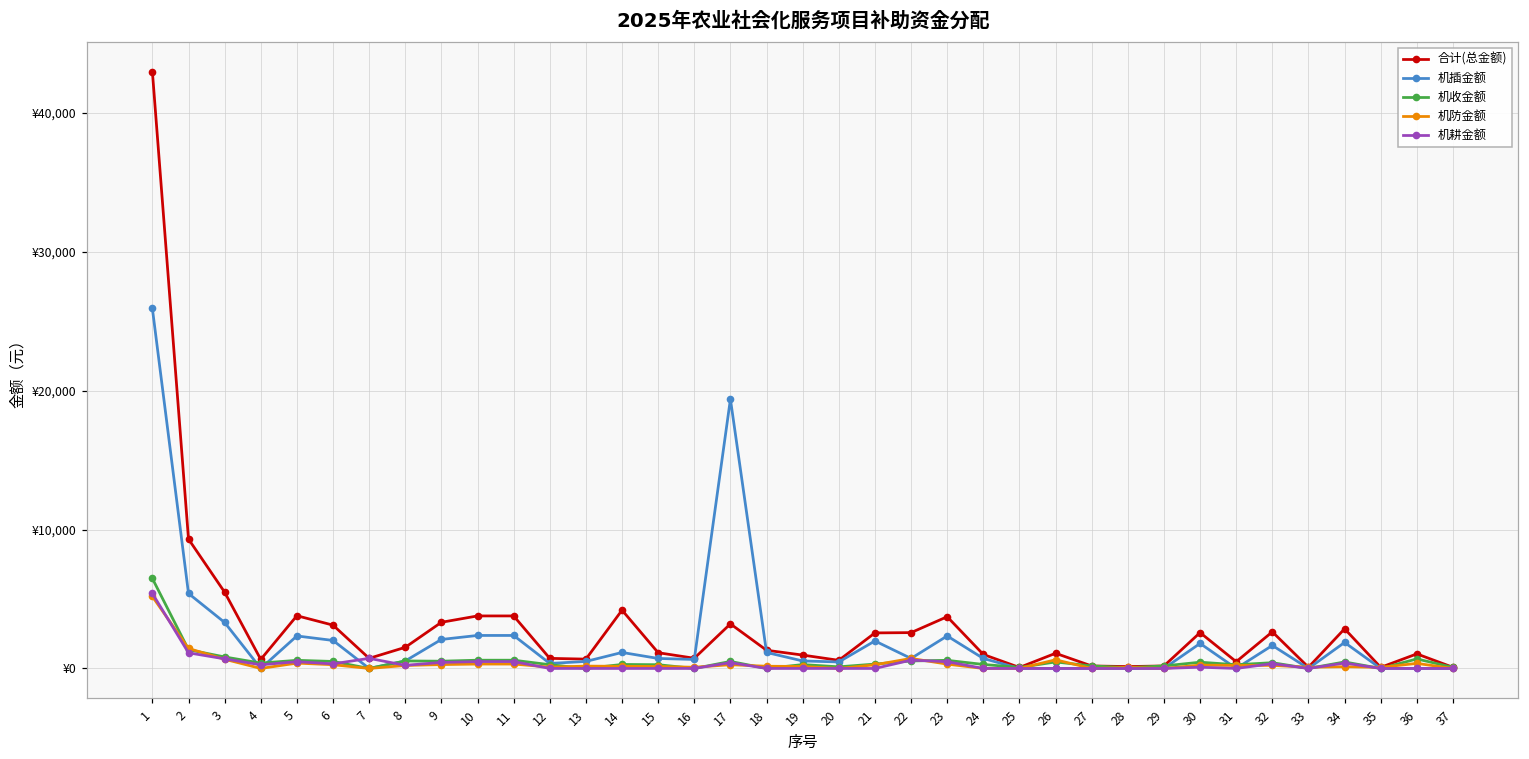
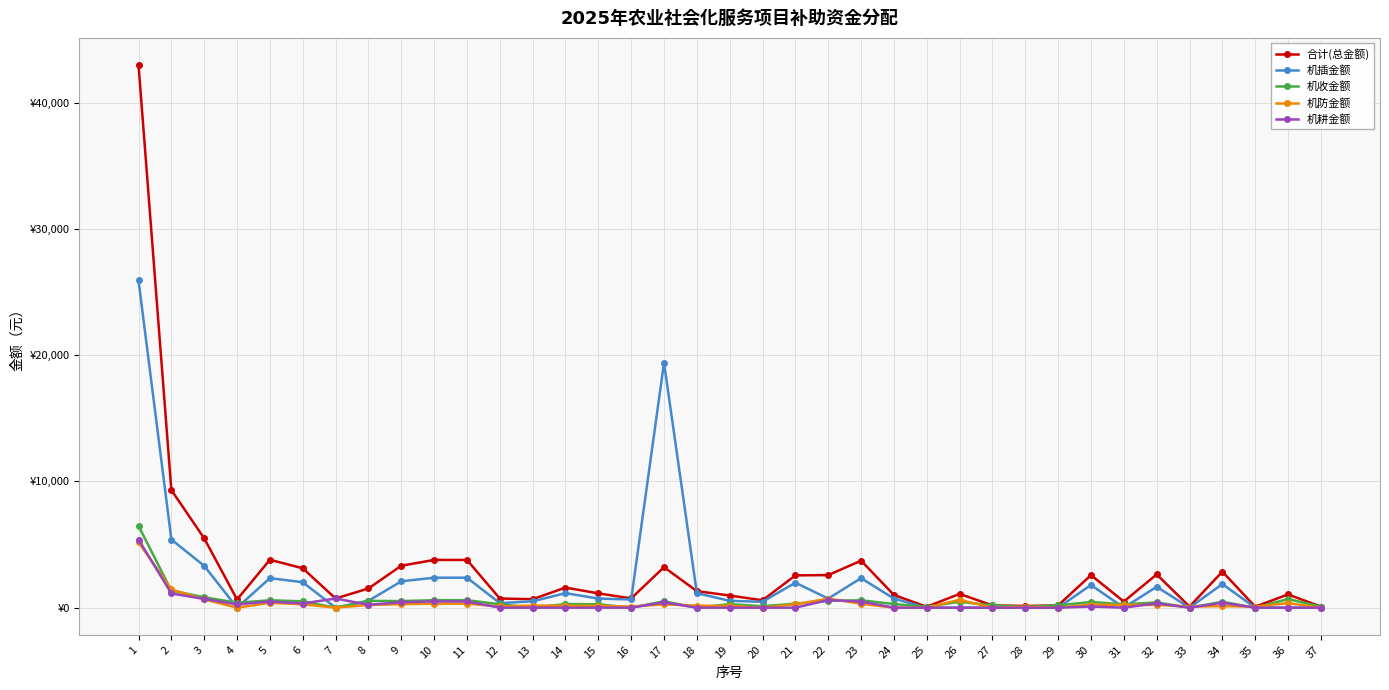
合计(总金额), 14: ¥4,200 -> ¥1,600
